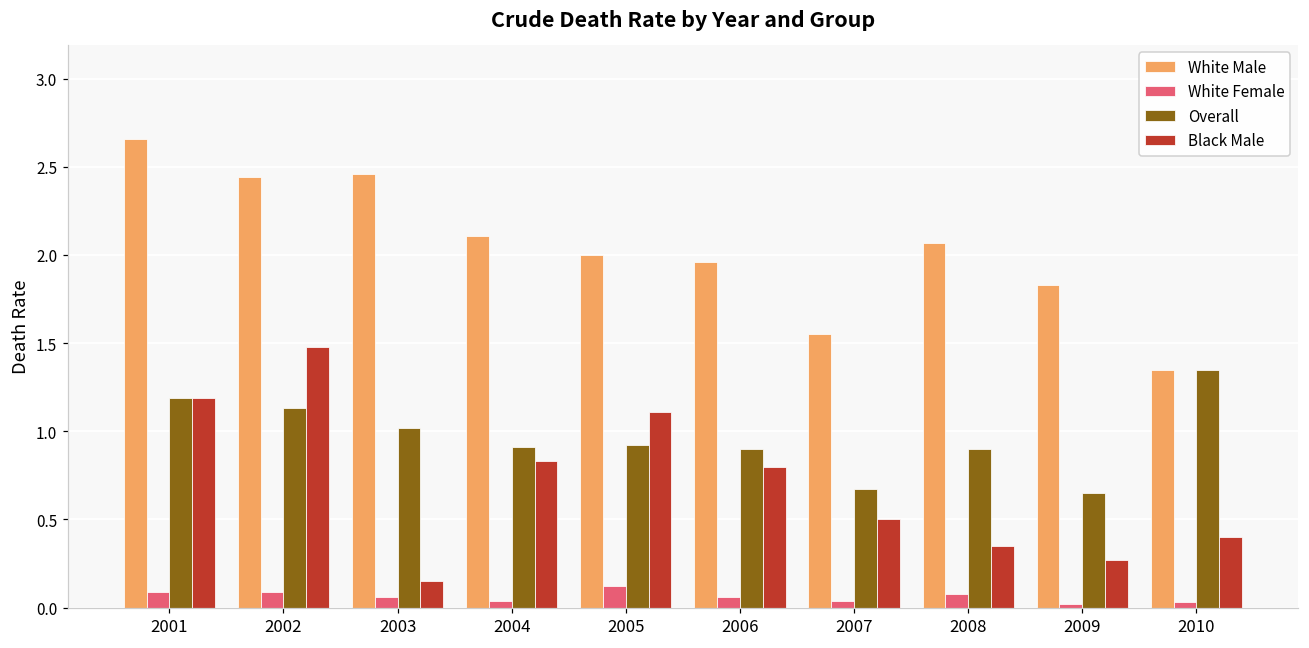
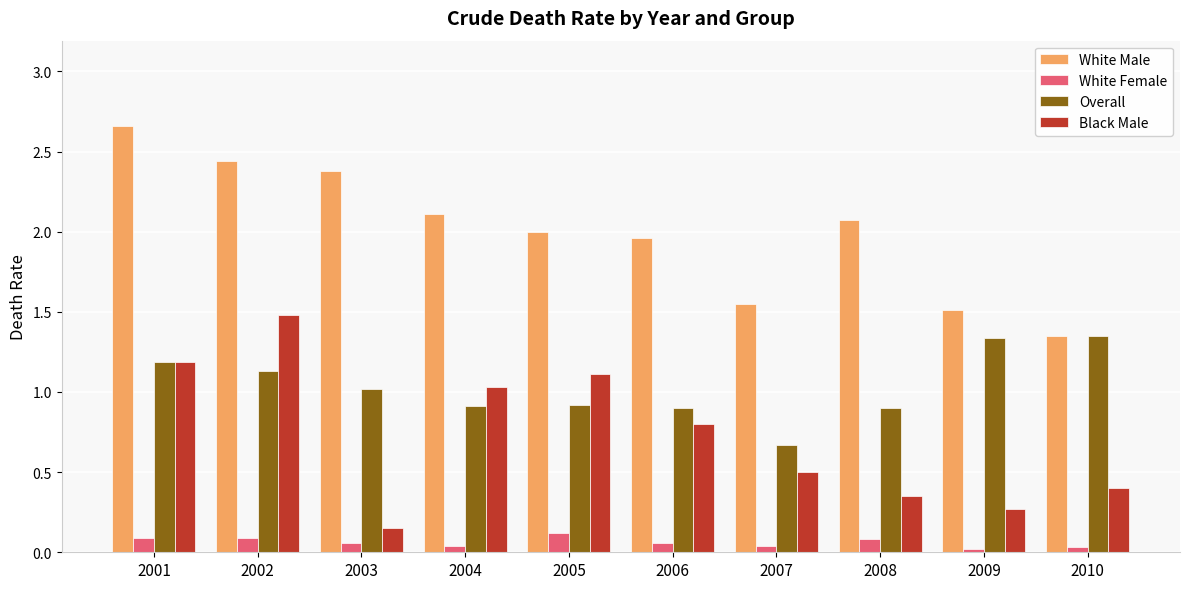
White Male, 2003: 2.46 -> 2.38
Black Male, 2004: 0.83 -> 1.03
White Male, 2009: 1.83 -> 1.51
Overall, 2009: 0.65 -> 1.34
